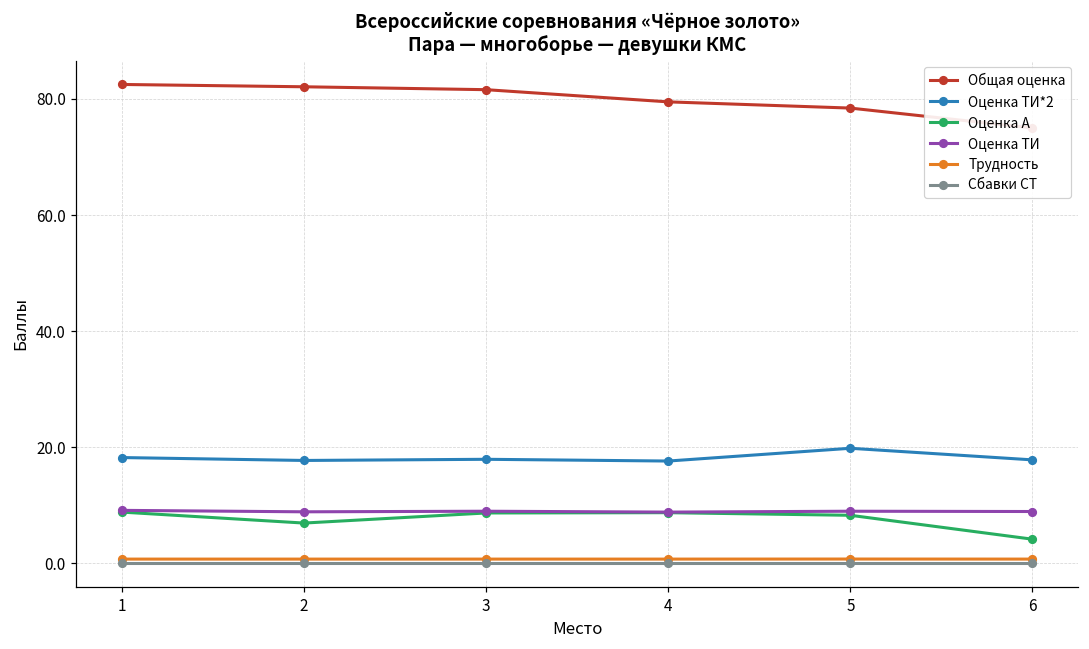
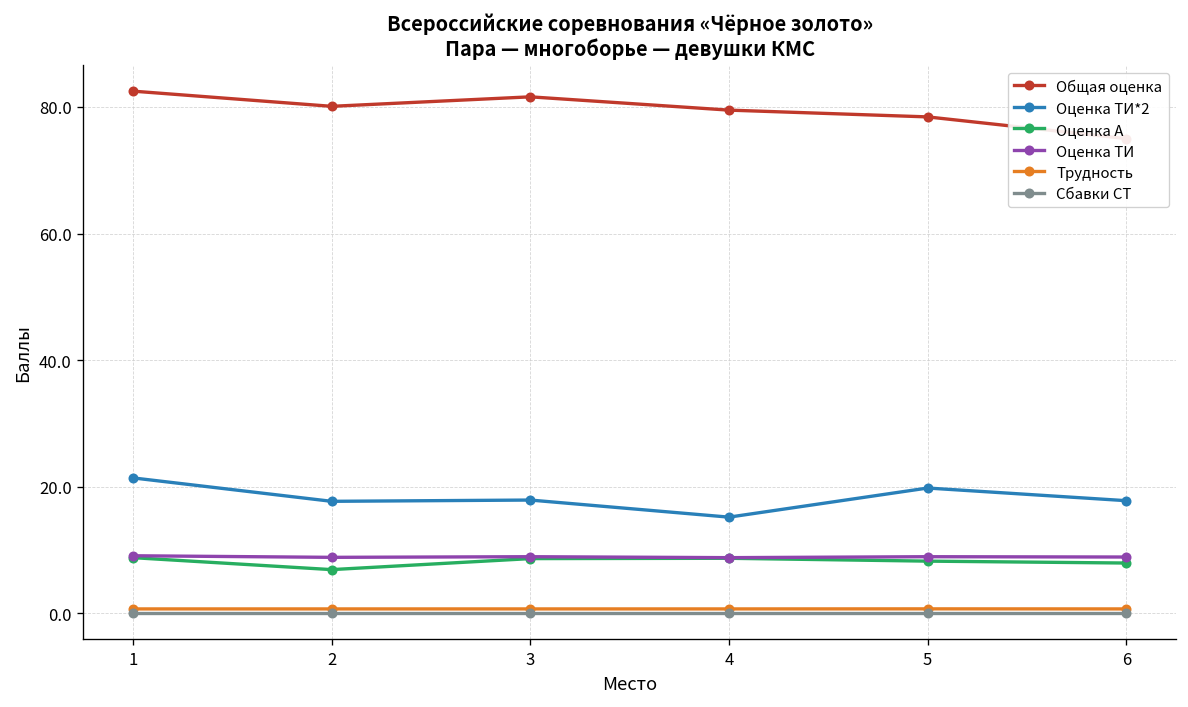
Оценка ТИ*2, 1: 18 -> 21
Общая оценка, 2: 82 -> 80
Оценка ТИ*2, 4: 18 -> 15
Оценка А, 6: 4 -> 8
